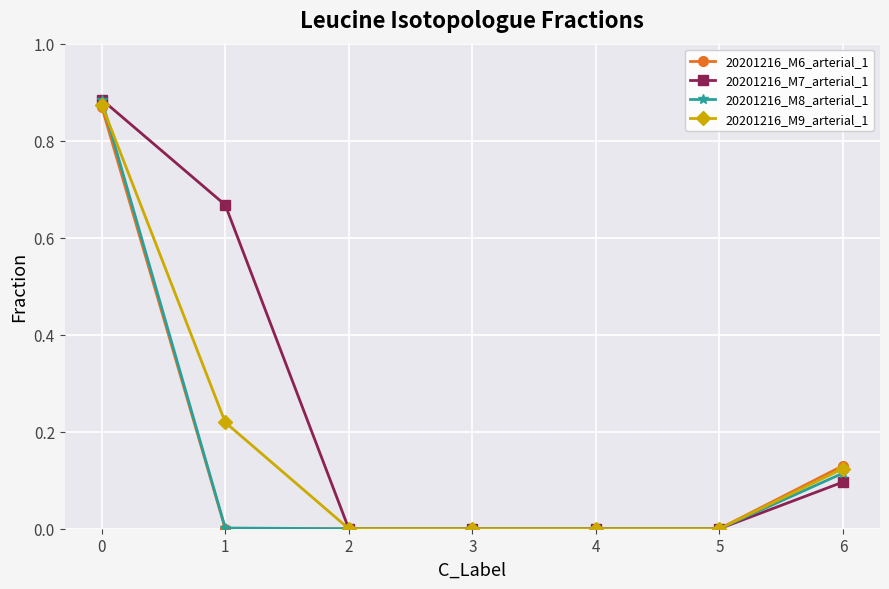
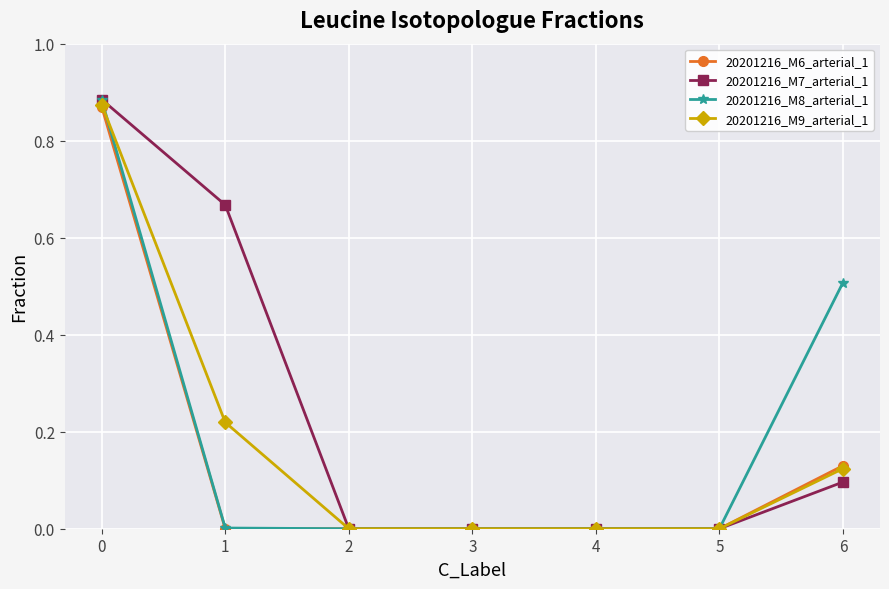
20201216_M8_arterial_1, 6: 0.11 -> 0.51
